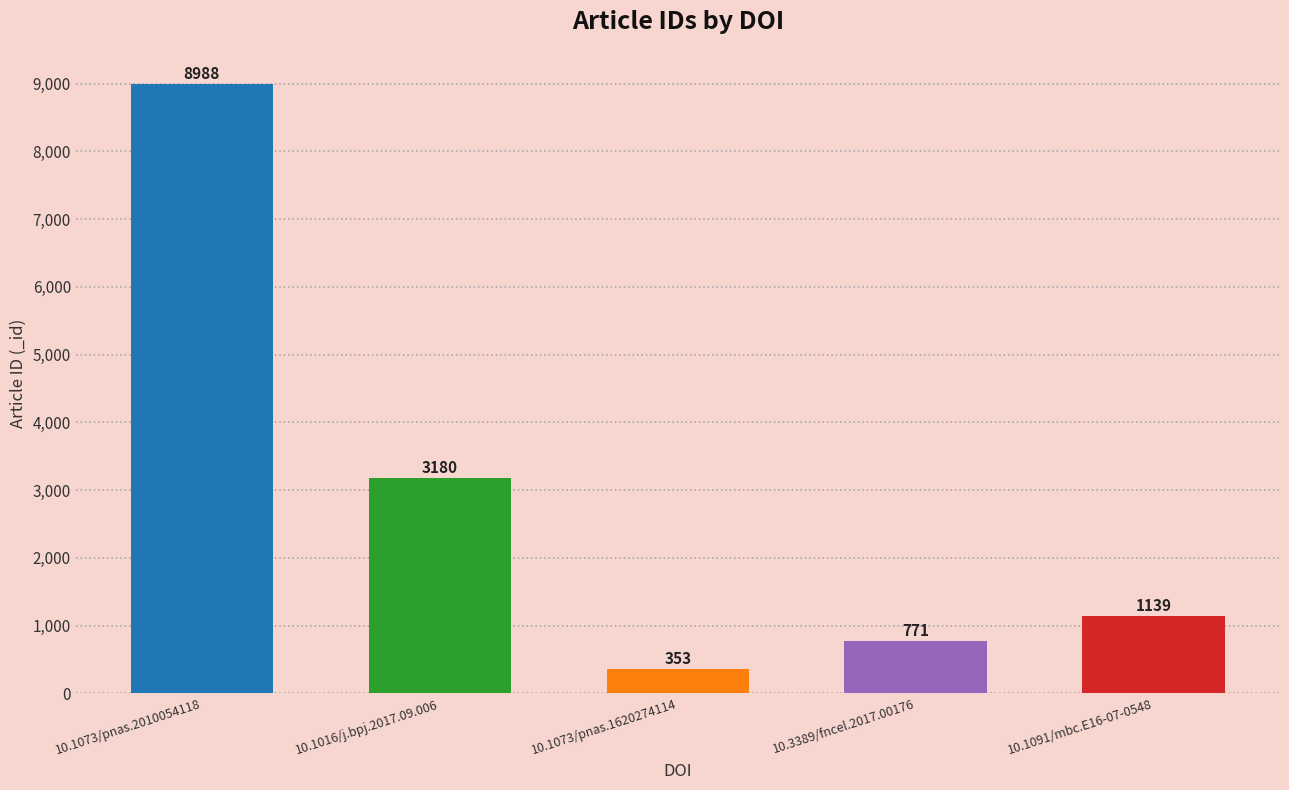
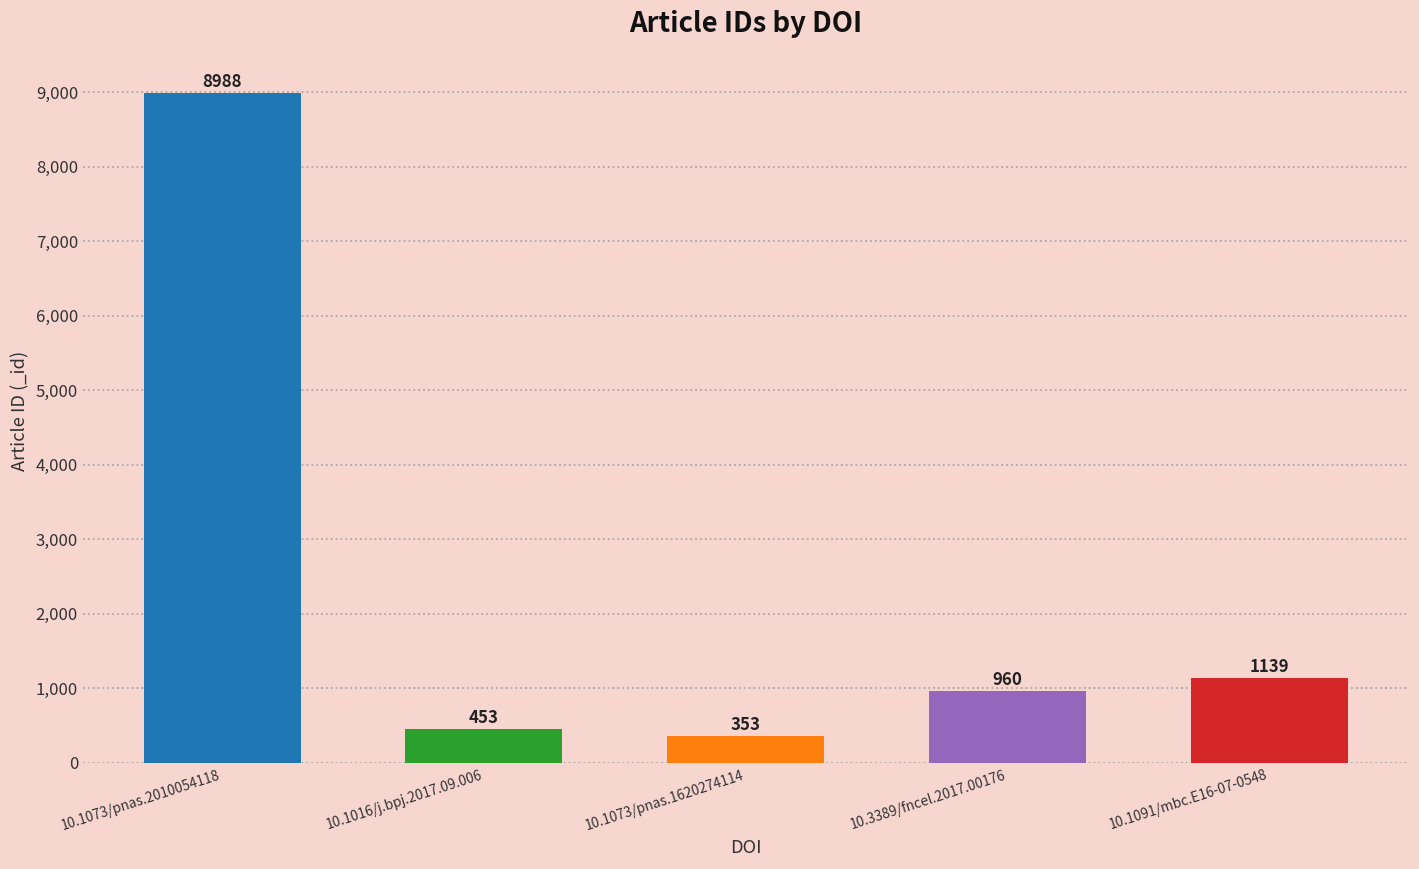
10.1016/j.bpj.2017.09.006: 3180 -> 453
10.3389/fncel.2017.00176: 771 -> 960
